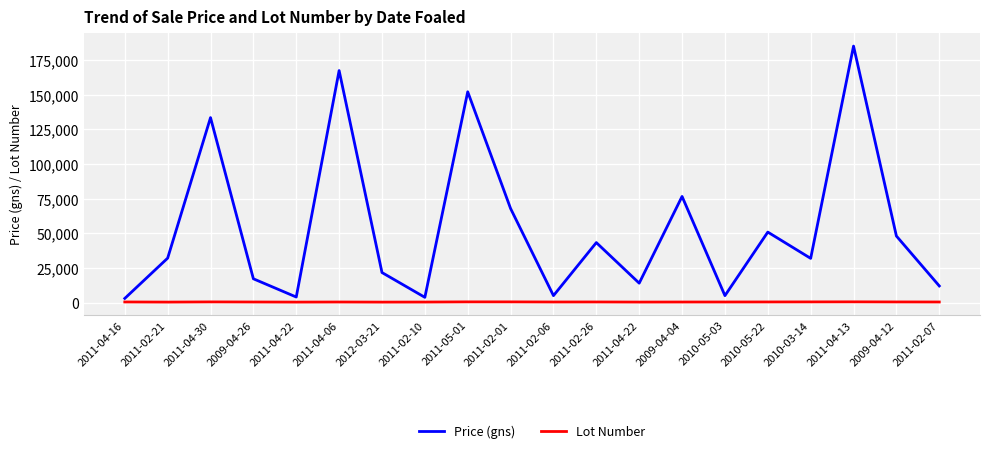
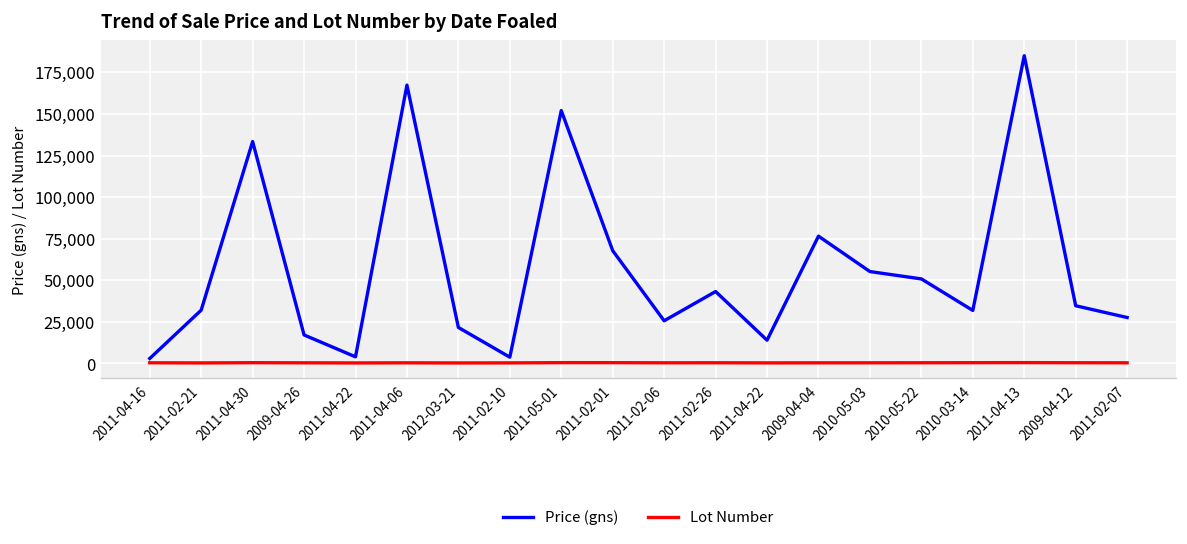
Price (gns), 2011-02-06: 5,000 -> 26,000
Price (gns), 2010-05-03: 5,000 -> 55,000
Price (gns), 2009-04-12: 48,000 -> 35,000
Price (gns), 2011-02-07: 12,000 -> 28,000
